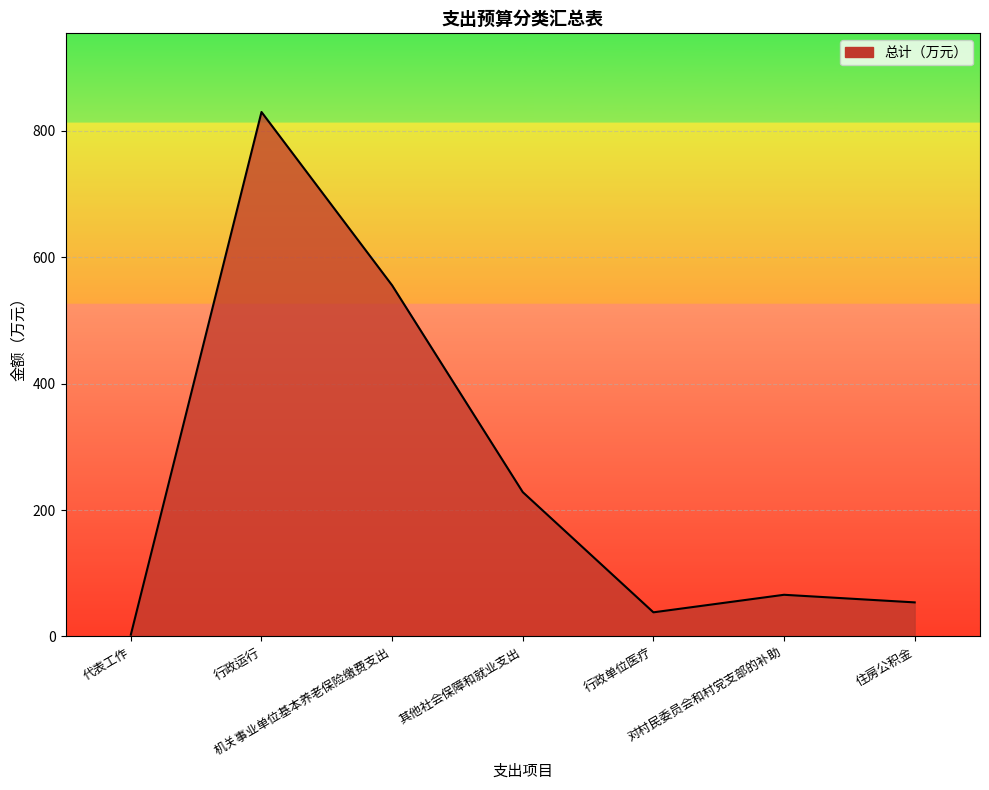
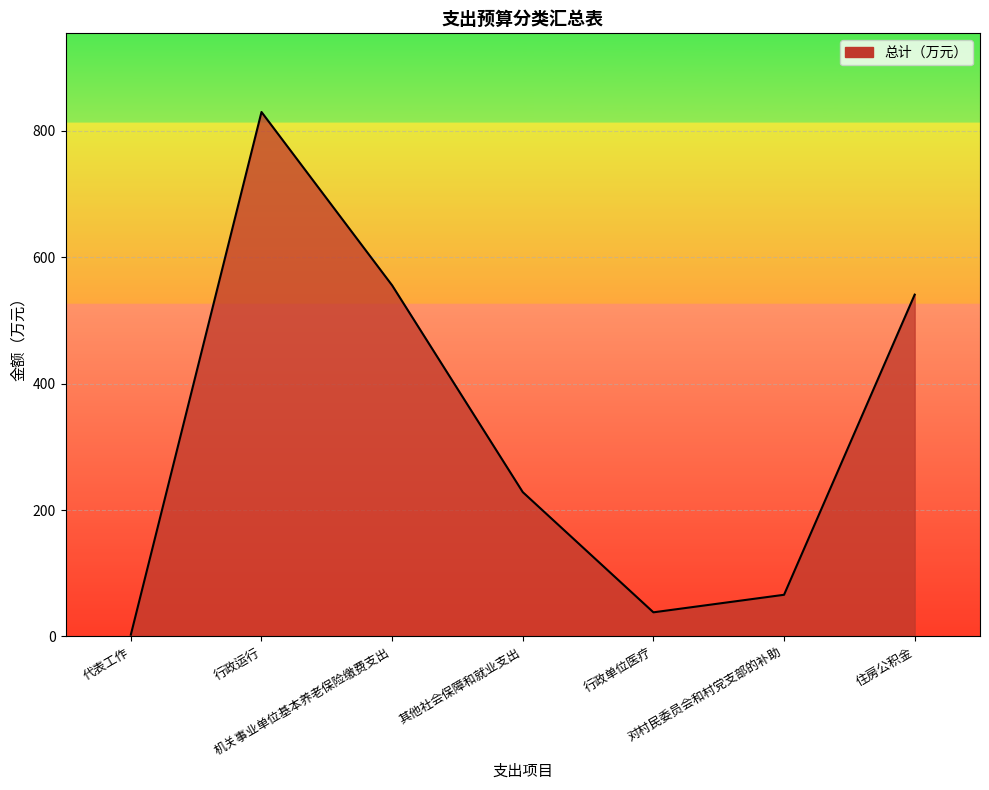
住房公积金: 50 -> 540
